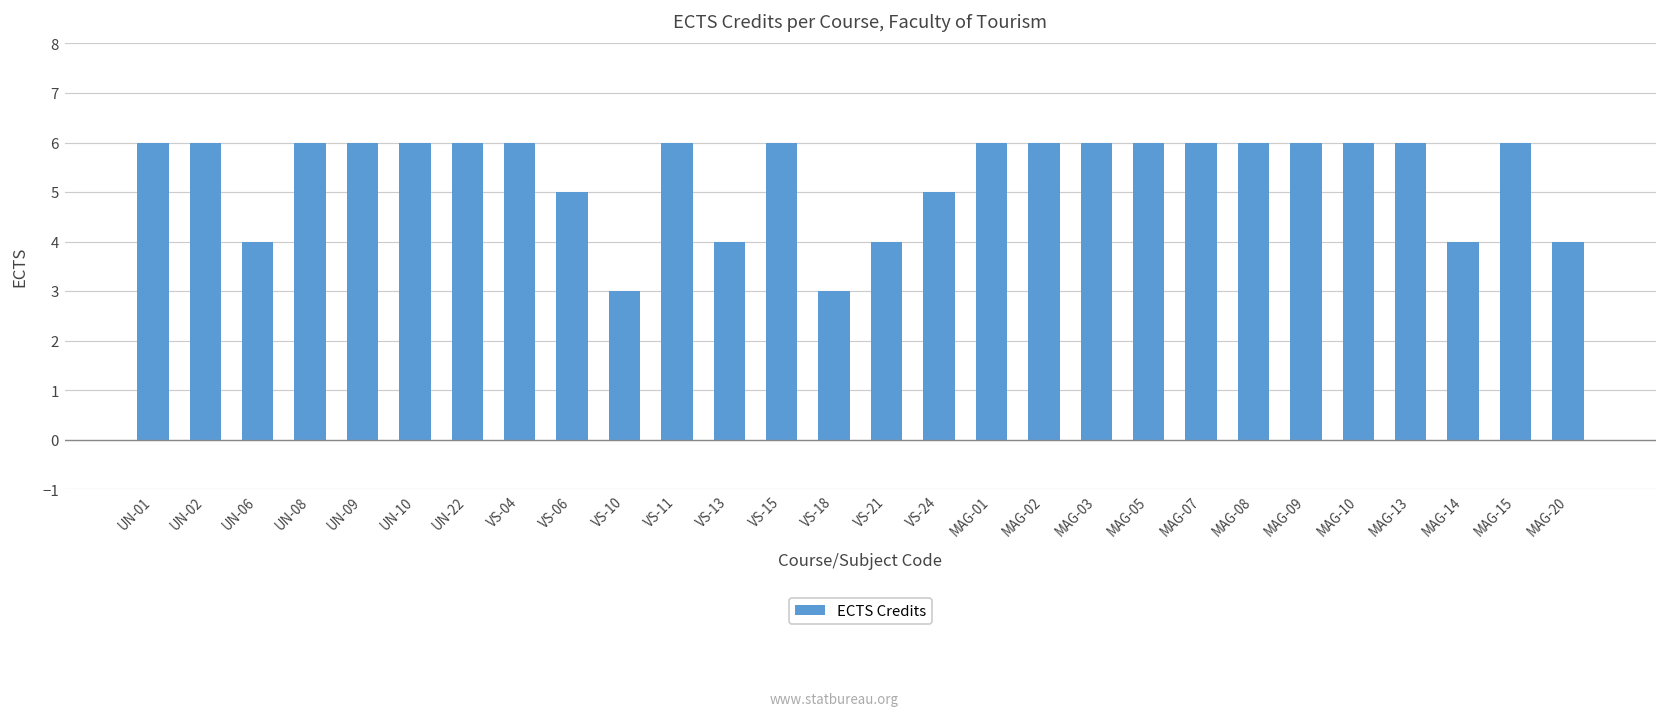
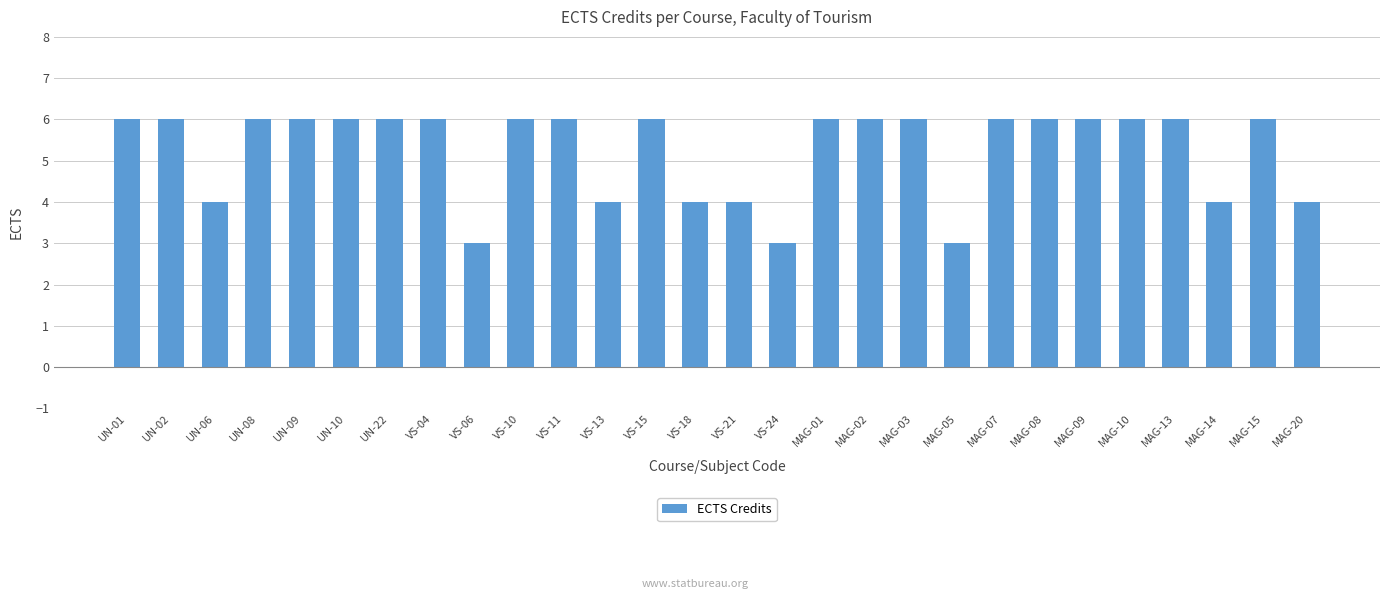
VS-06: 5 -> 3
VS-10: 3 -> 6
VS-18: 3 -> 4
VS-24: 5 -> 3
MAG-05: 6 -> 3
